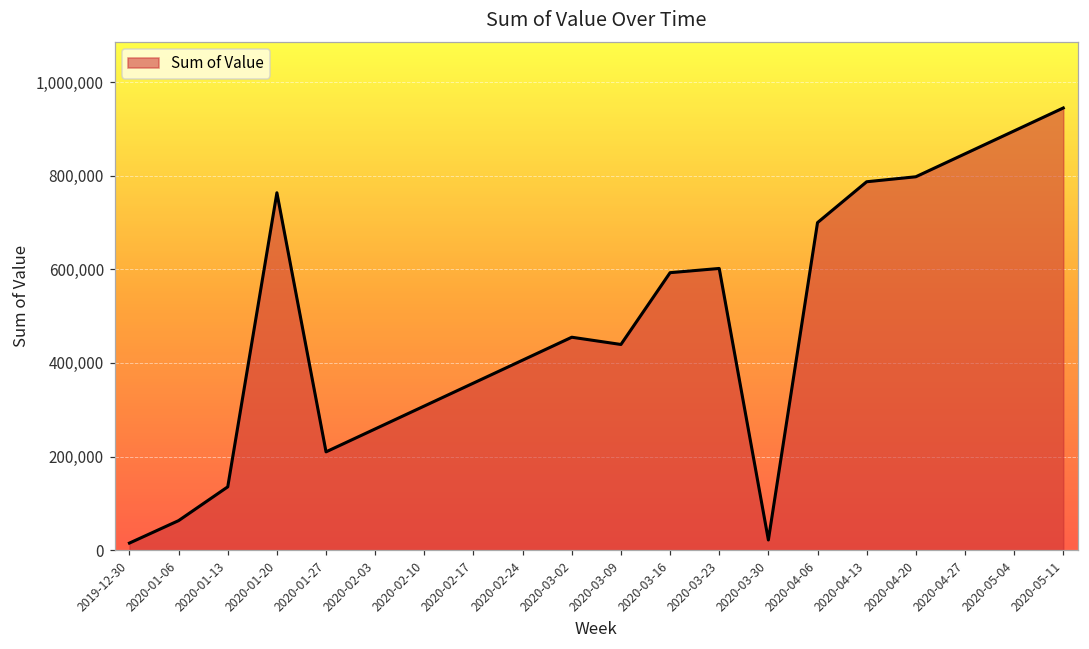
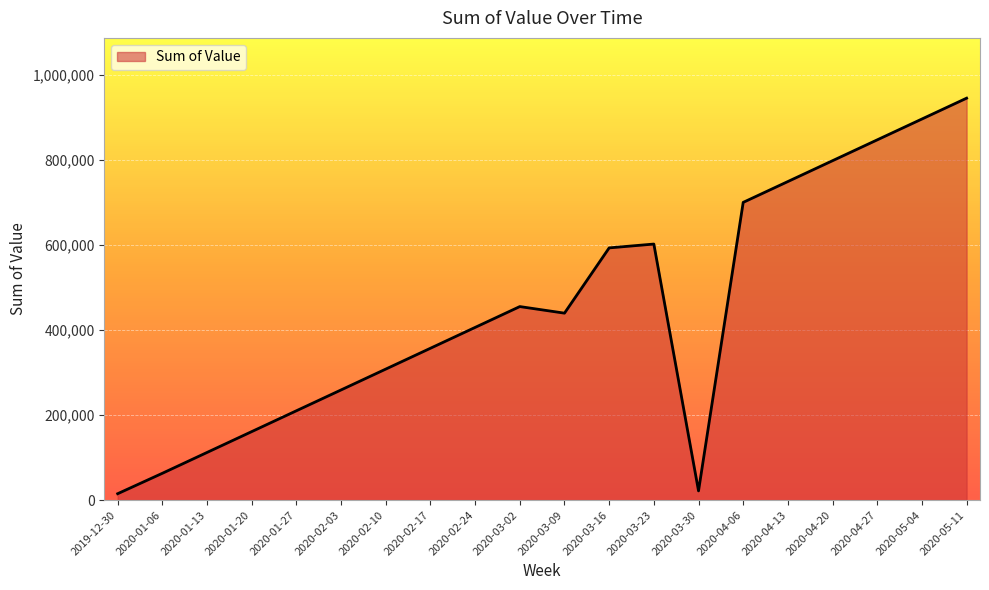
2020-01-13: 140,000 -> 110,000
2020-01-20: 760,000 -> 160,000
2020-04-13: 790,000 -> 750,000
